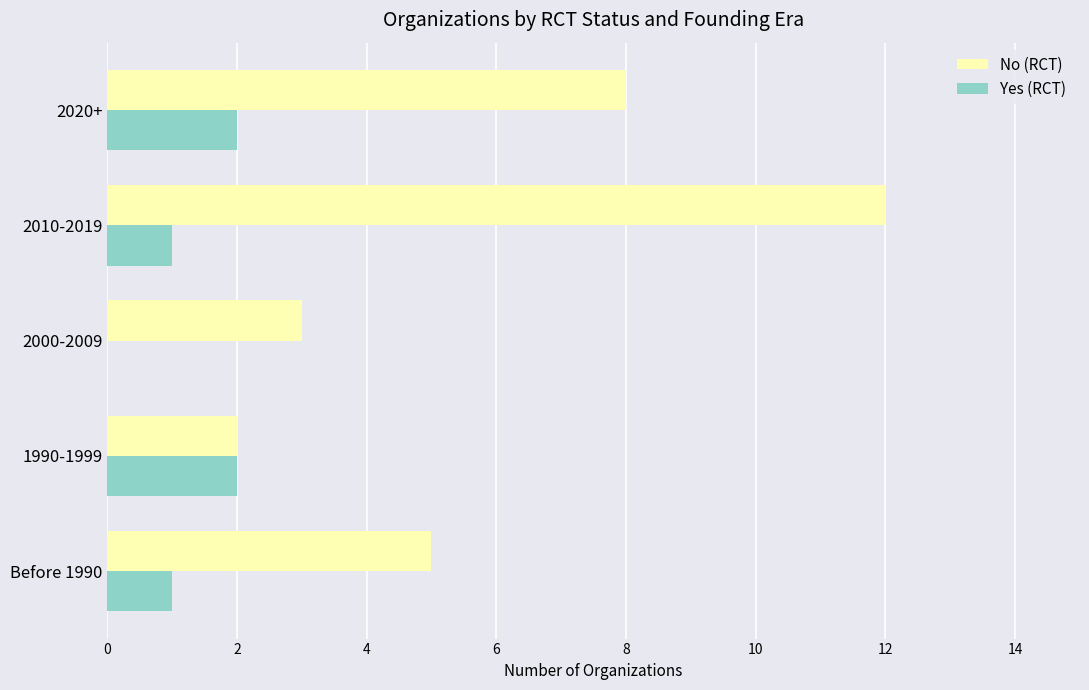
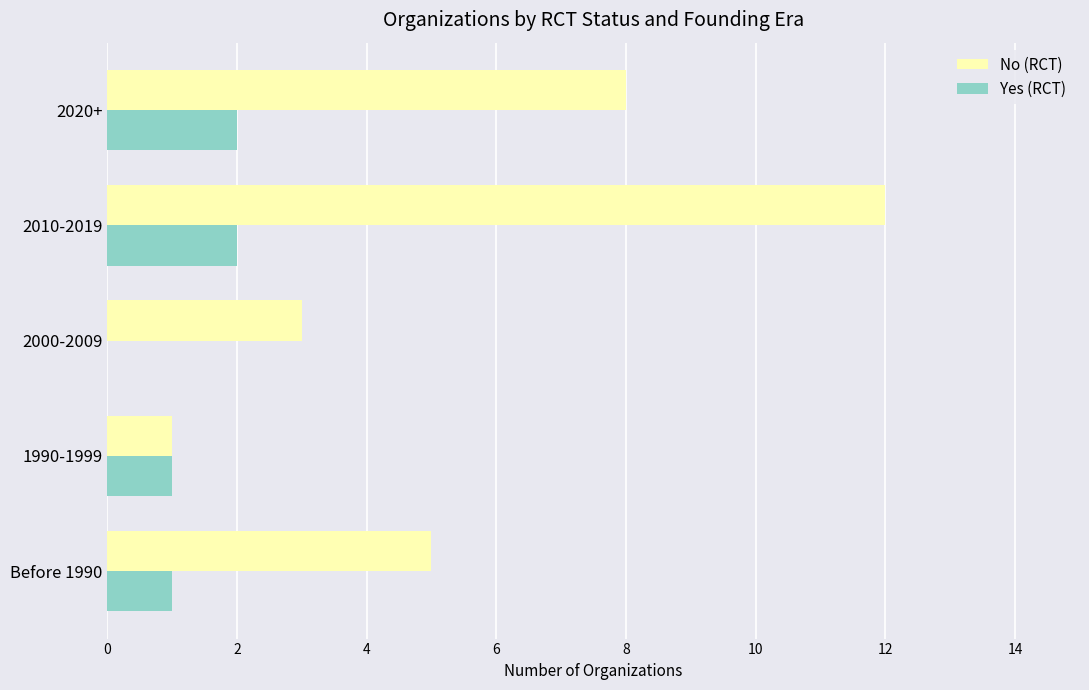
Yes (RCT), 2010-2019: 1 -> 2
No (RCT), 1990-1999: 2 -> 1
Yes (RCT), 1990-1999: 2 -> 1
